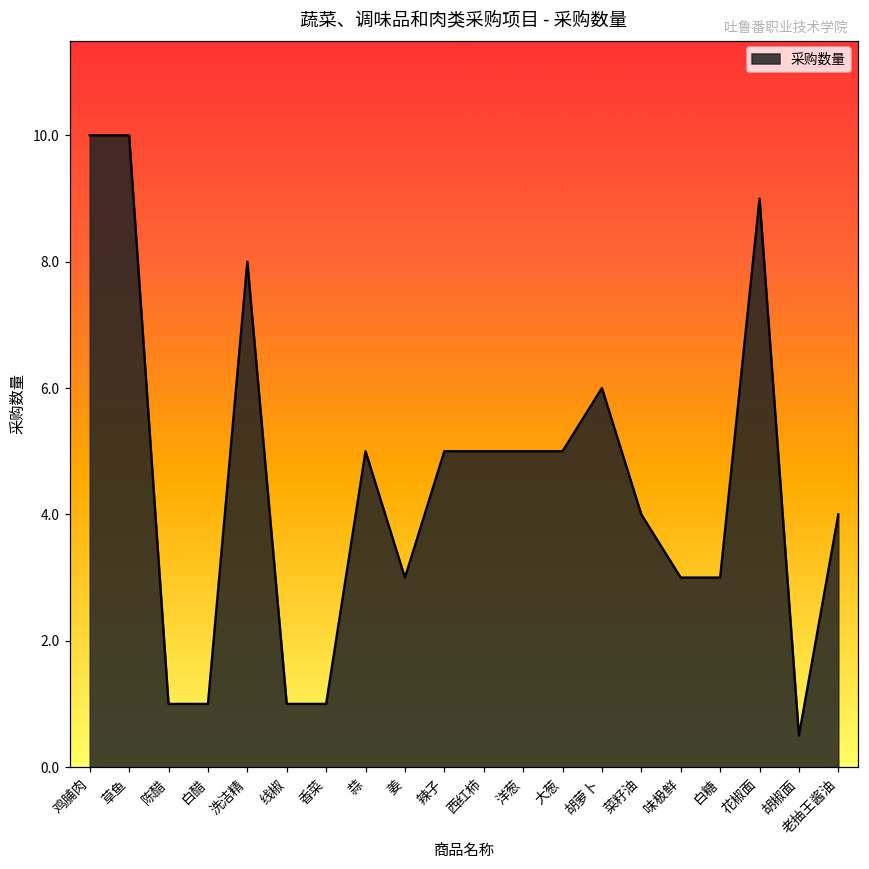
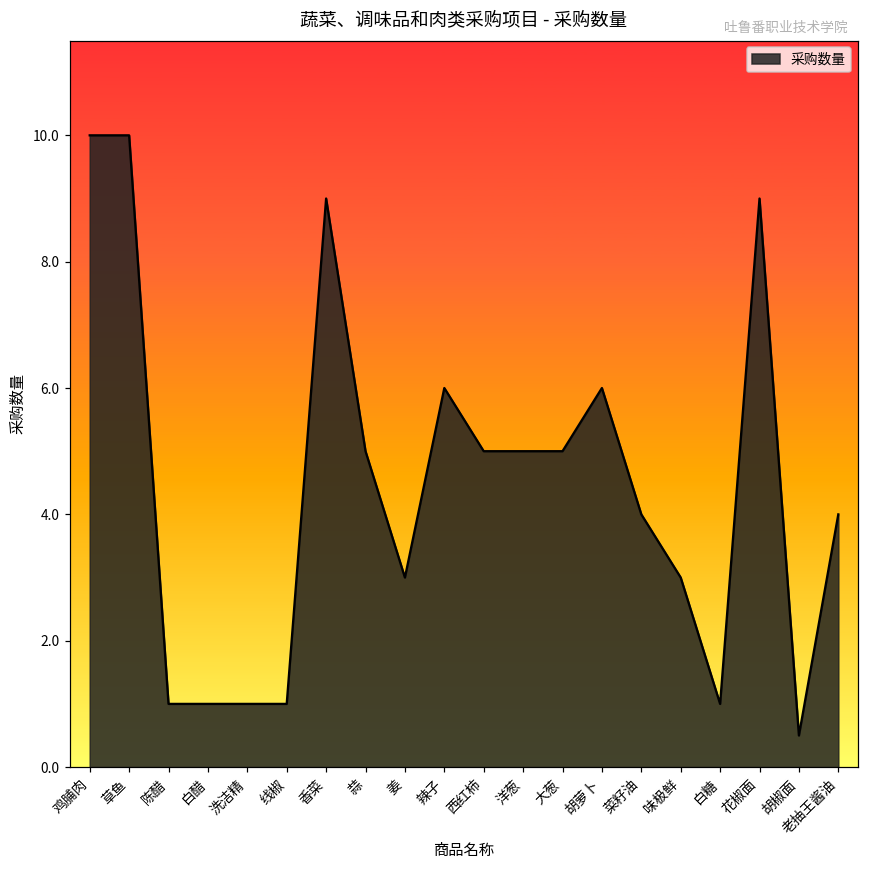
洗洁精: 8 -> 1
香菜: 1 -> 9
辣子: 5 -> 6
白糖: 3 -> 1
